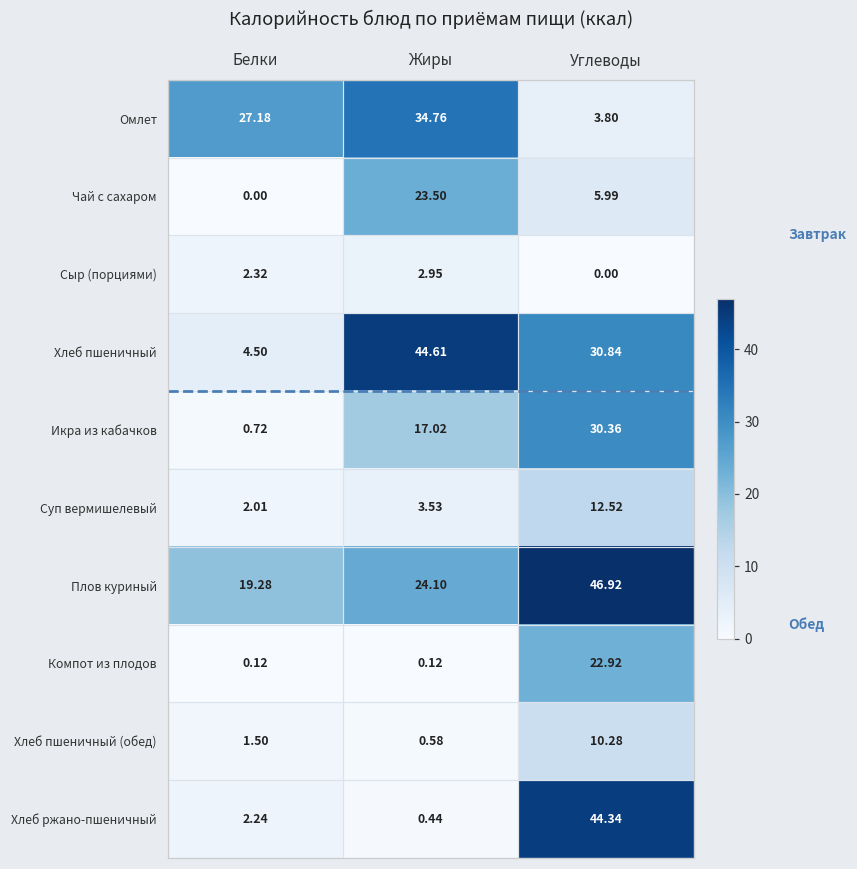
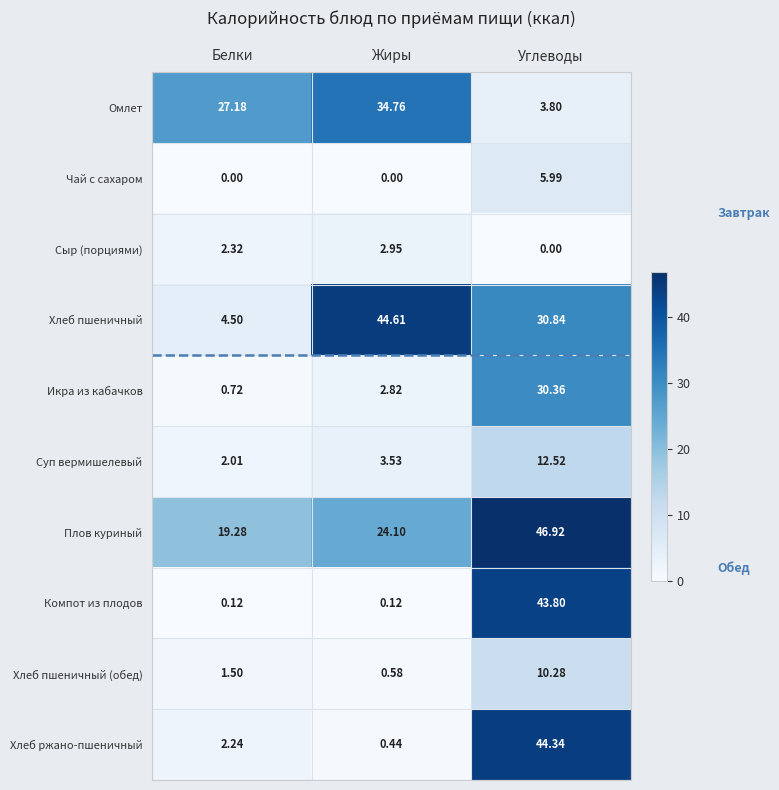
Чай с сахаром, Жиры: 23.50 -> 0.00
Икра из кабачков, Жиры: 17.02 -> 2.82
Компот из плодов, Углеводы: 22.92 -> 43.80
